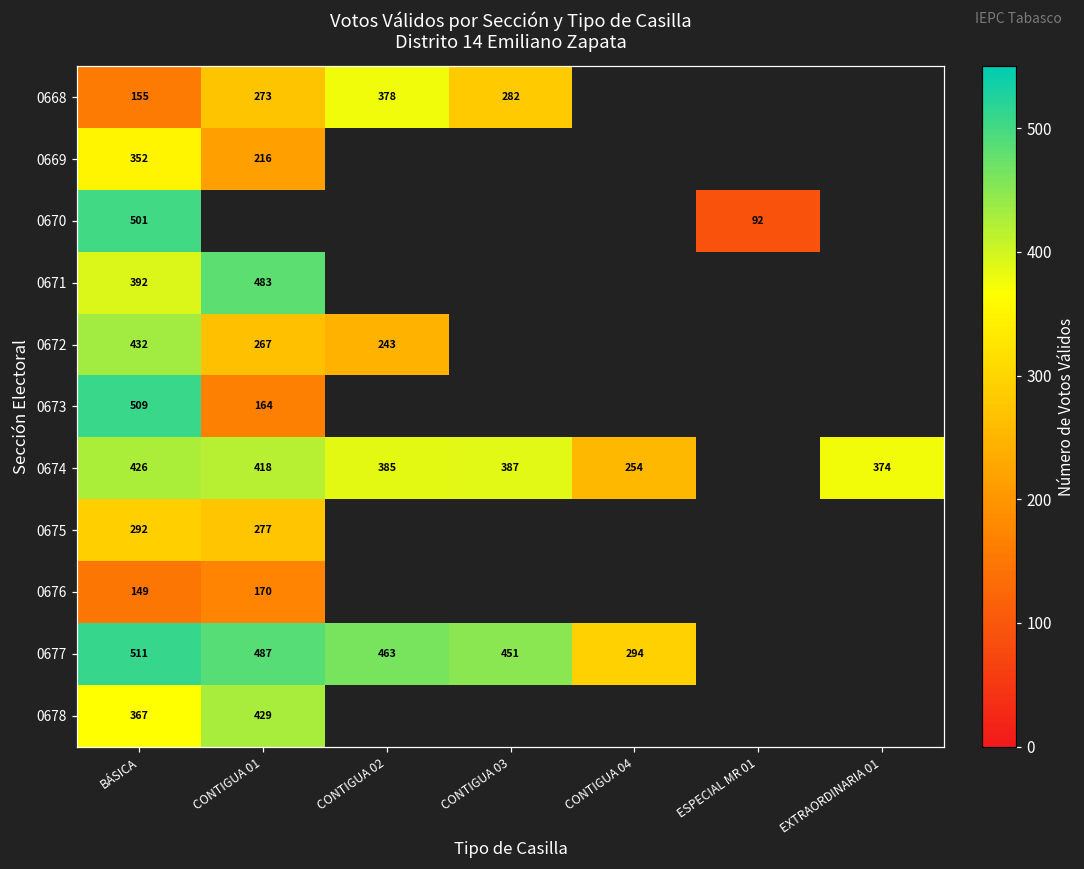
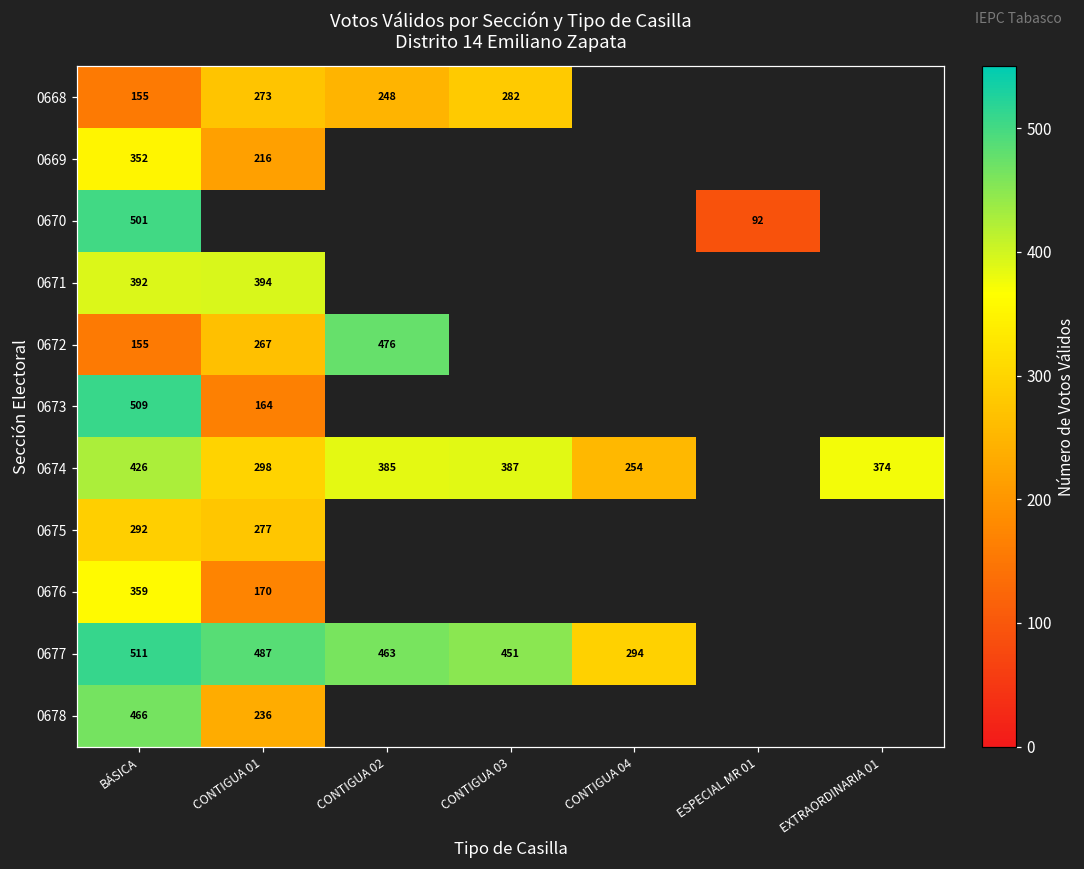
0668, CONTIGUA 02: 378 -> 248
0671, CONTIGUA 01: 483 -> 394
0672, BÁSICA: 432 -> 155
0672, CONTIGUA 02: 243 -> 476
0674, CONTIGUA 01: 418 -> 298
0676, BÁSICA: 149 -> 359
0678, BÁSICA: 367 -> 466
0678, CONTIGUA 01: 429 -> 236
